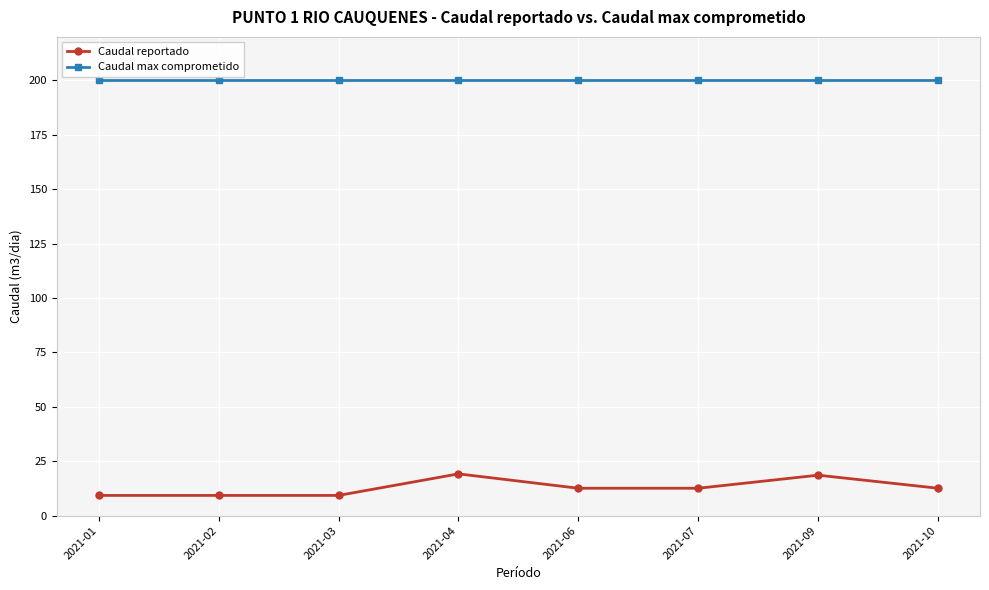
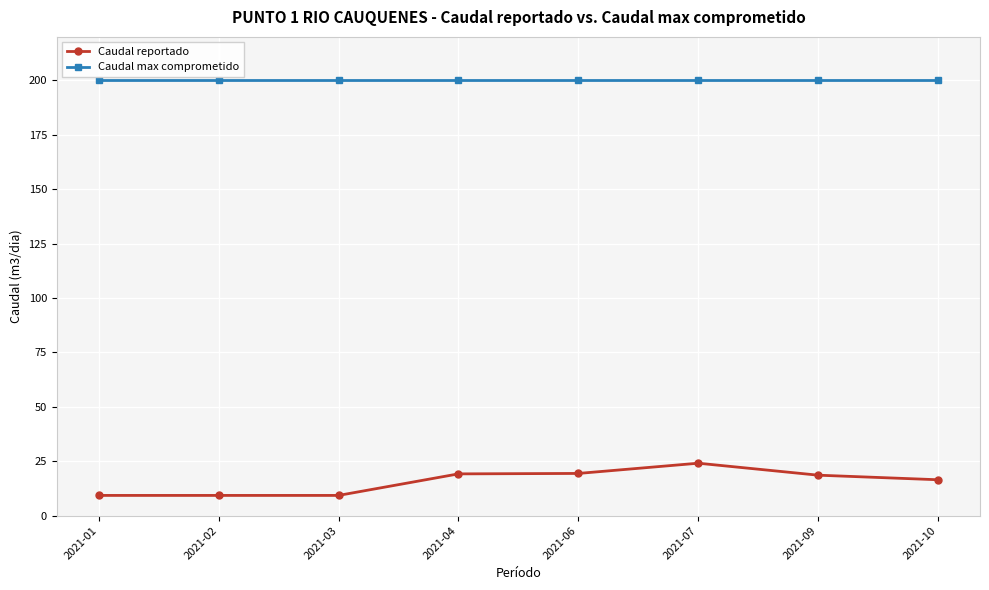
Caudal reportado, 2021-06: 13 -> 19
Caudal reportado, 2021-07: 13 -> 24
Caudal reportado, 2021-10: 13 -> 17
